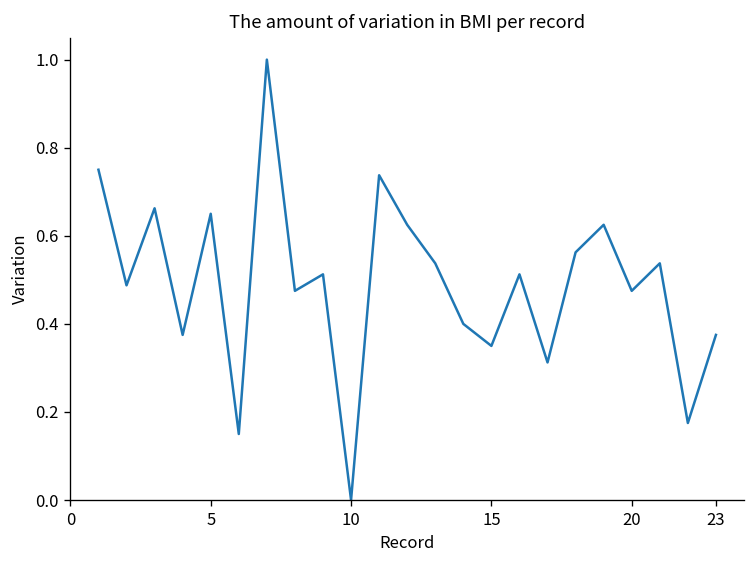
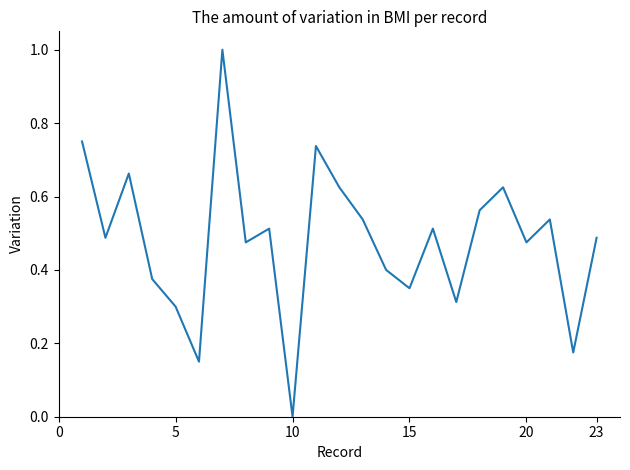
5: 0.65 -> 0.30
23: 0.37 -> 0.49
